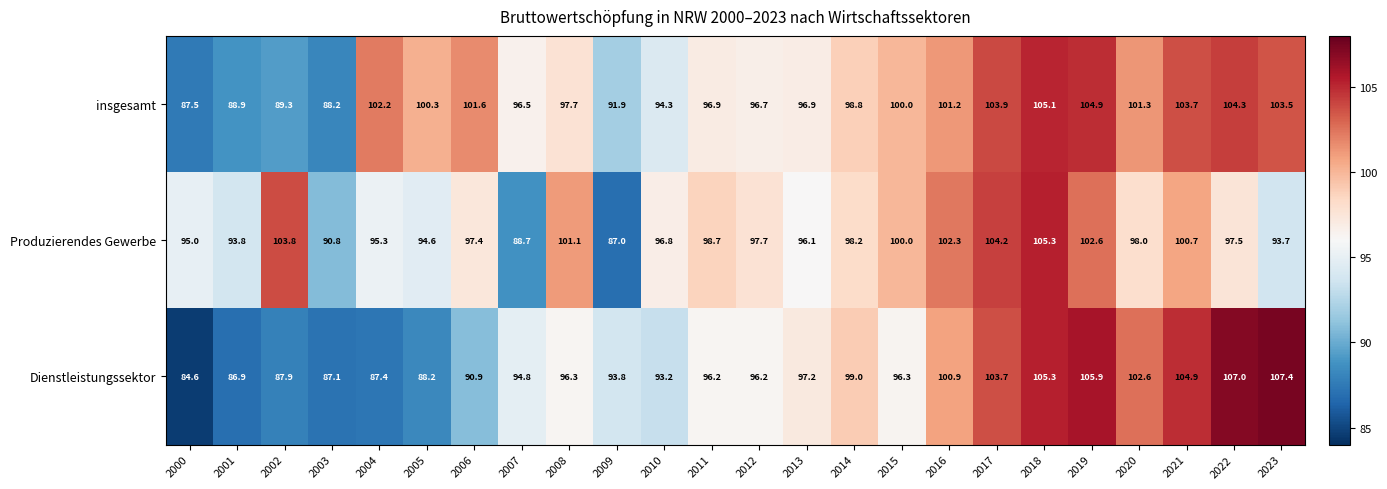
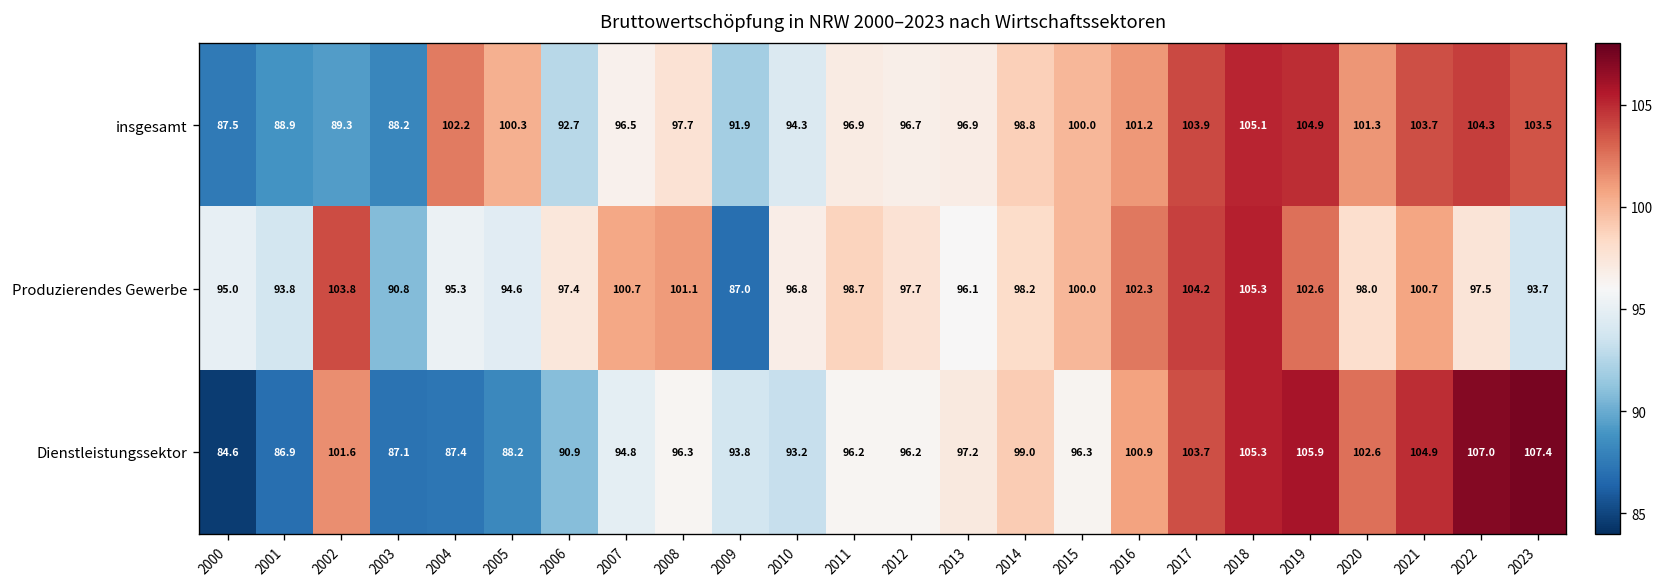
insgesamt, 2006: 101.6 -> 92.7
Produzierendes Gewerbe, 2007: 88.7 -> 100.7
Dienstleistungssektor, 2002: 87.9 -> 101.6
